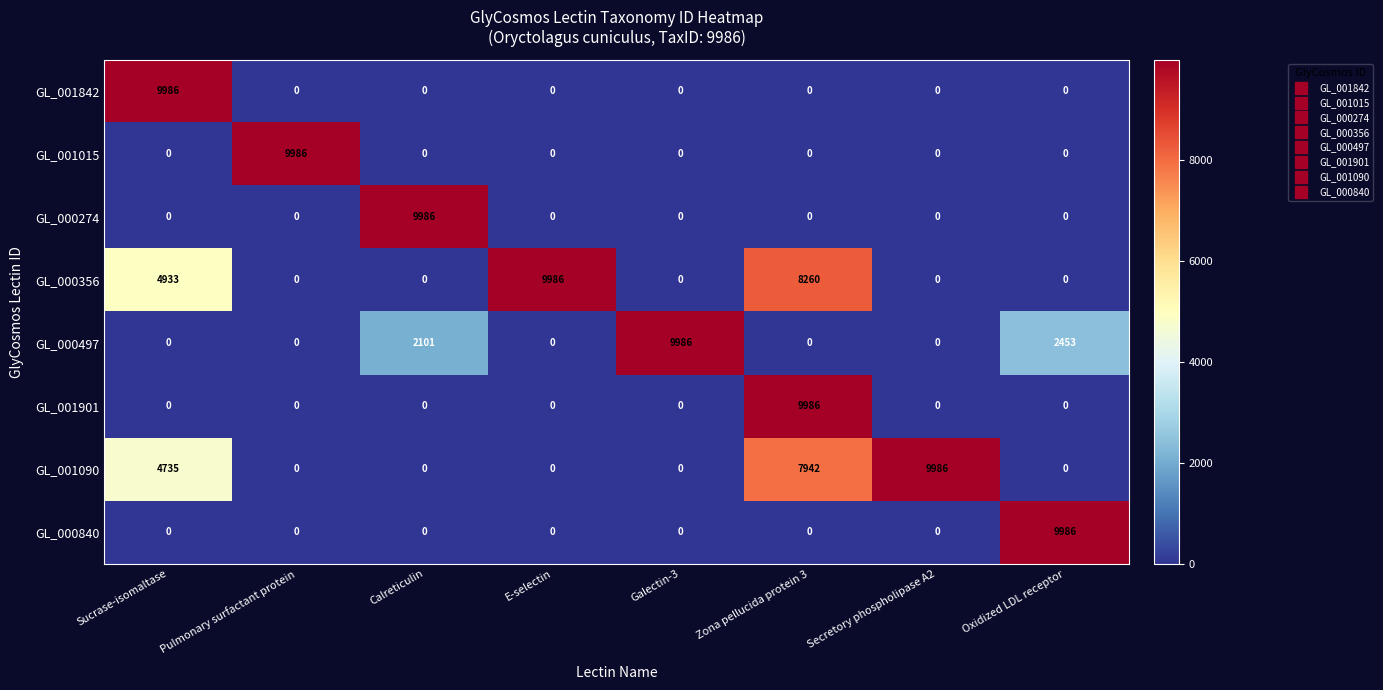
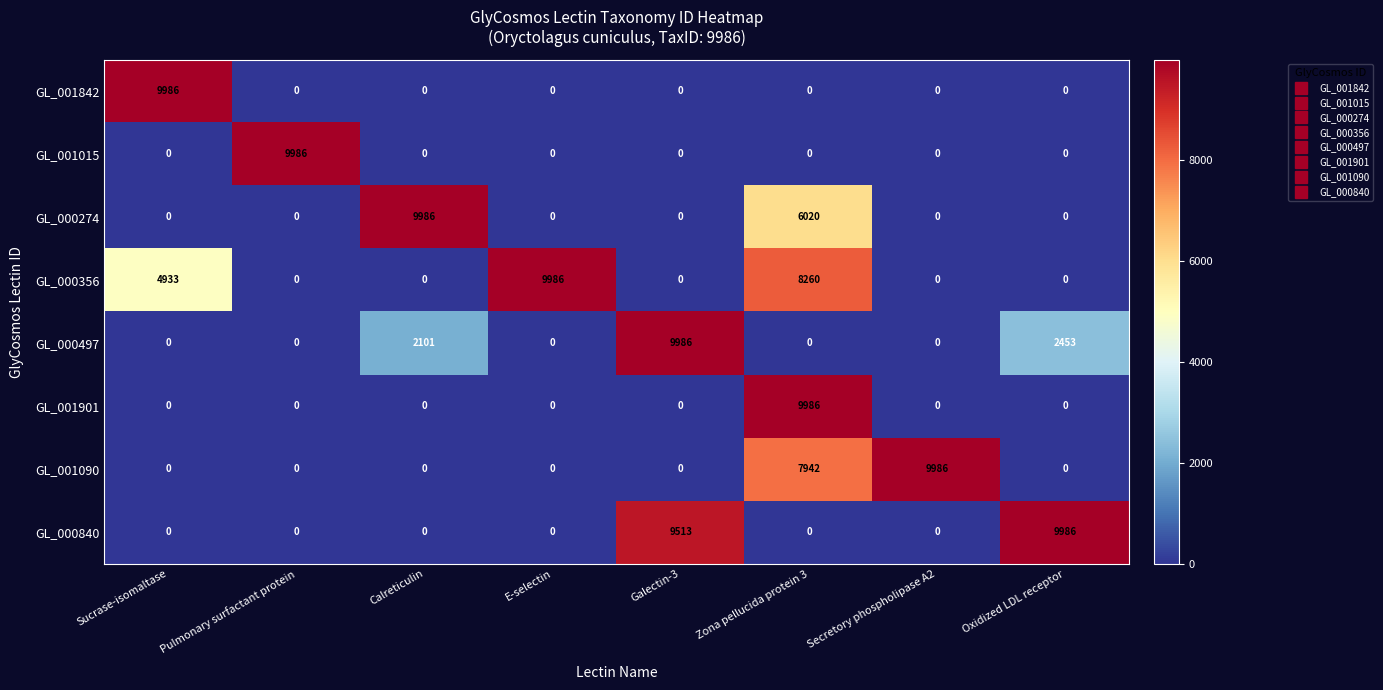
GL_000274, Zona pellucida protein 3: 0 -> 6020
GL_001090, Sucrase-isomaltase: 4735 -> 0
GL_000840, Galectin-3: 0 -> 9513
